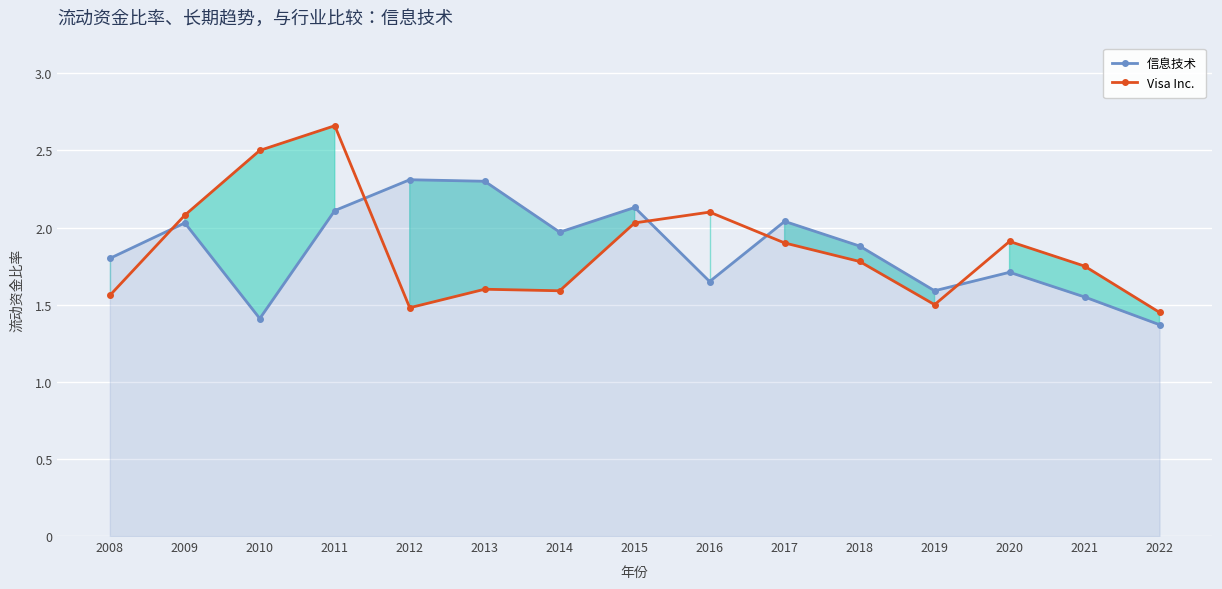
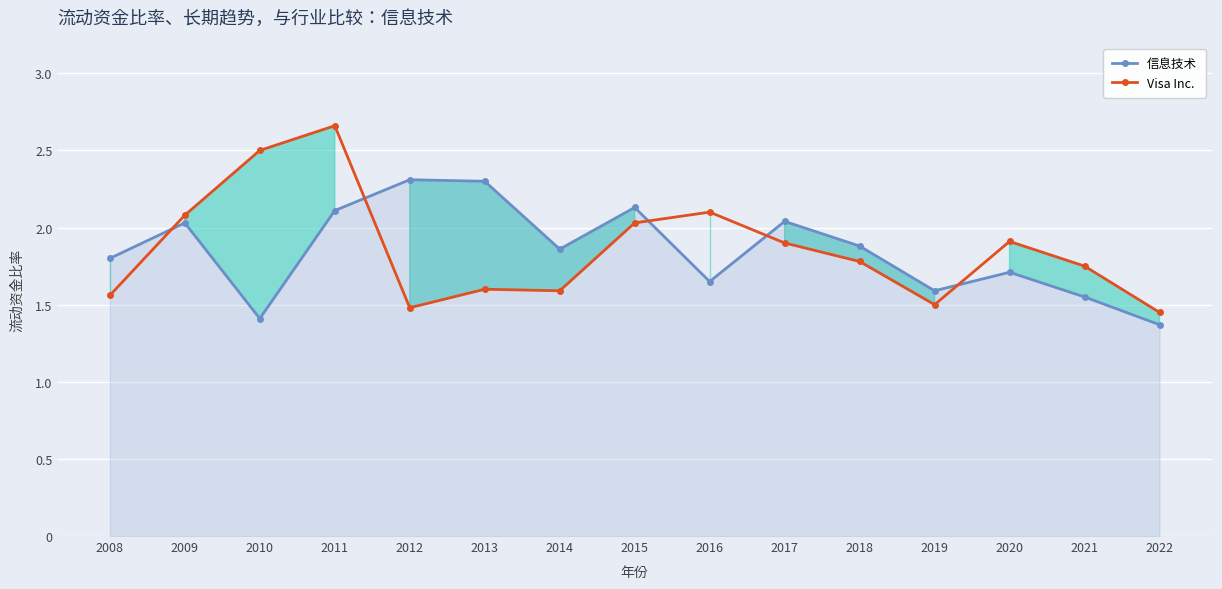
信息技术, 2014: 1.97 -> 1.86
